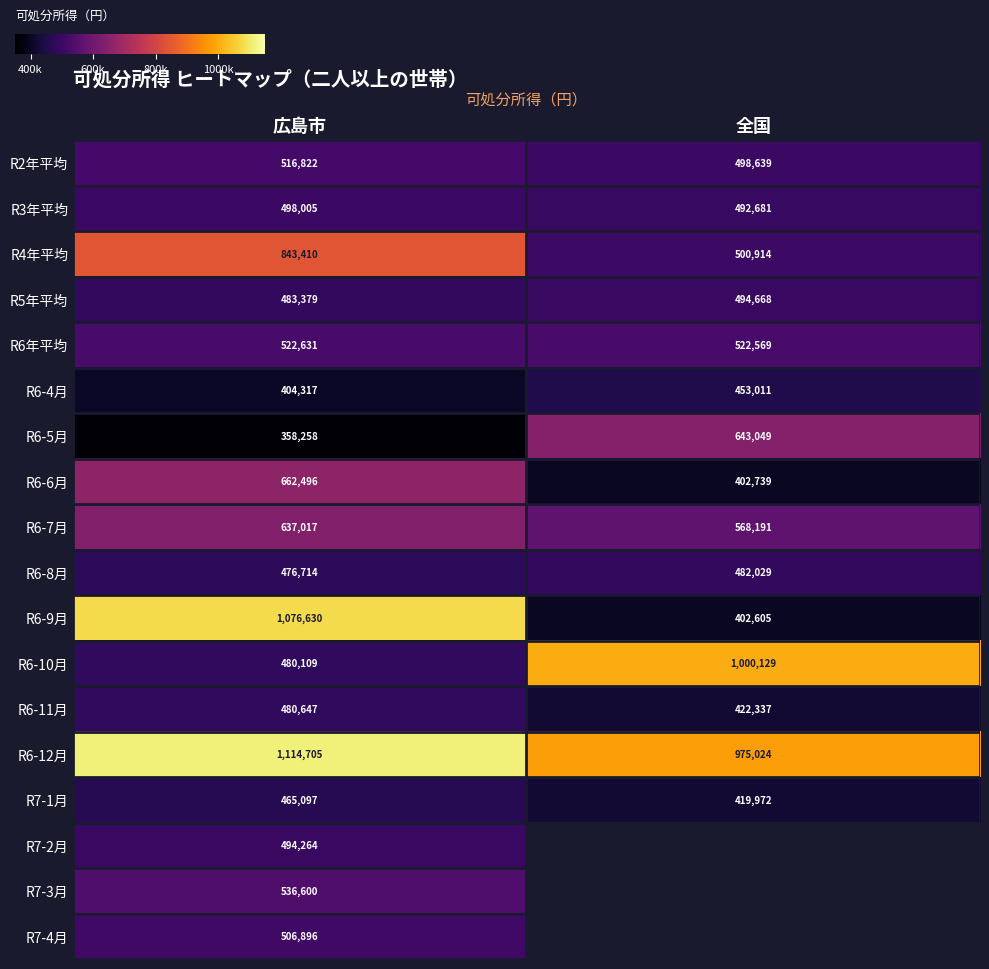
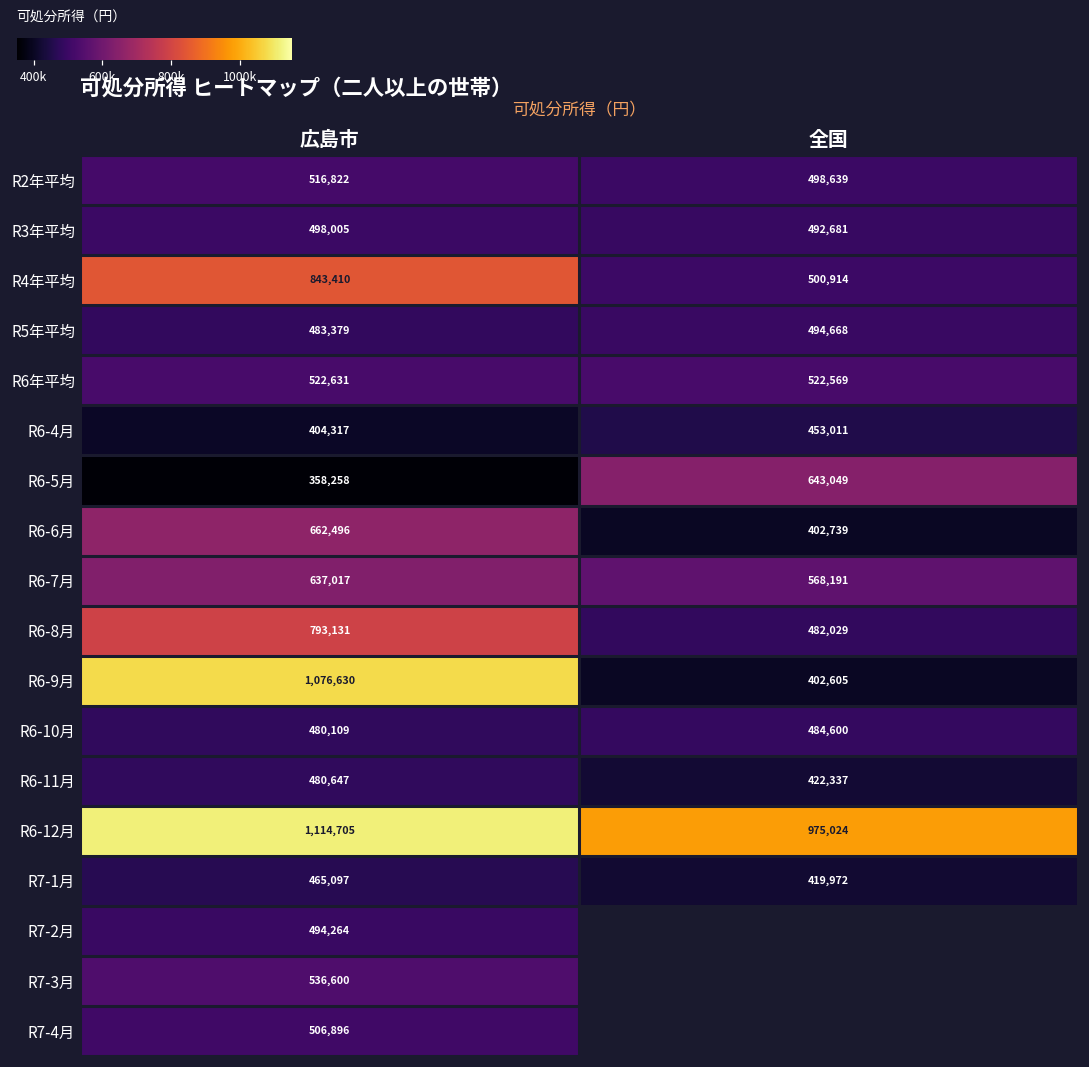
R6-8月, 広島市: 476,714 -> 793,131
R6-10月, 全国: 1,000,129 -> 484,600
